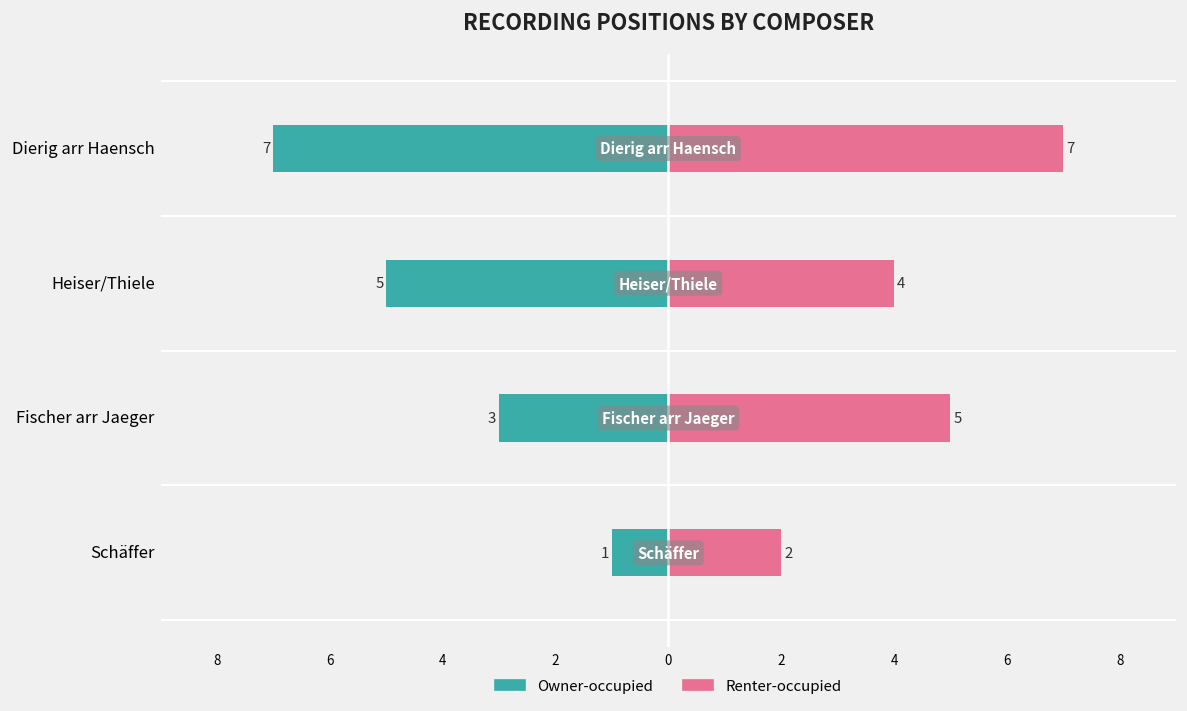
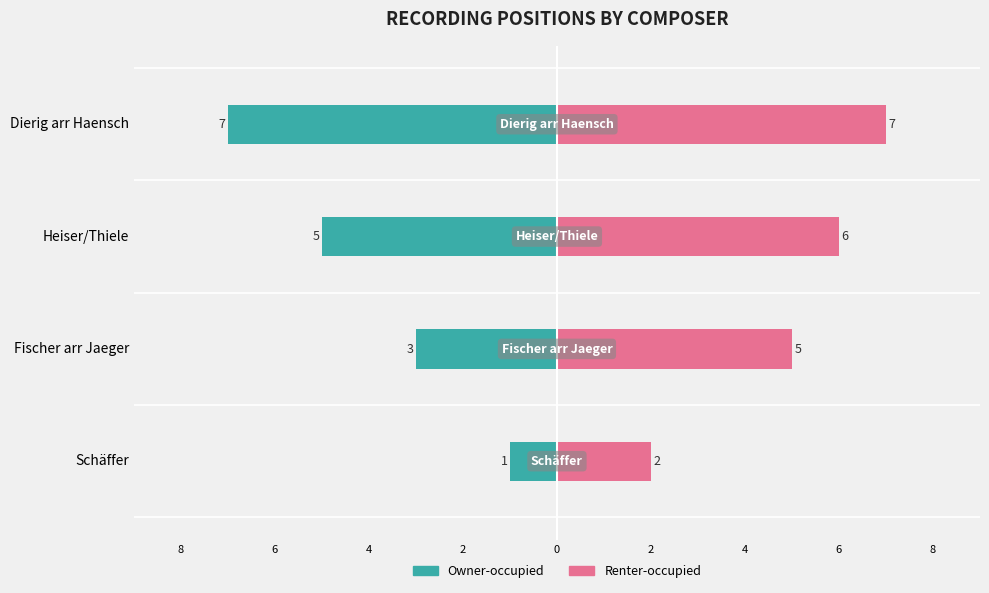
Renter-occupied, Heiser/Thiele: 4 -> 6
